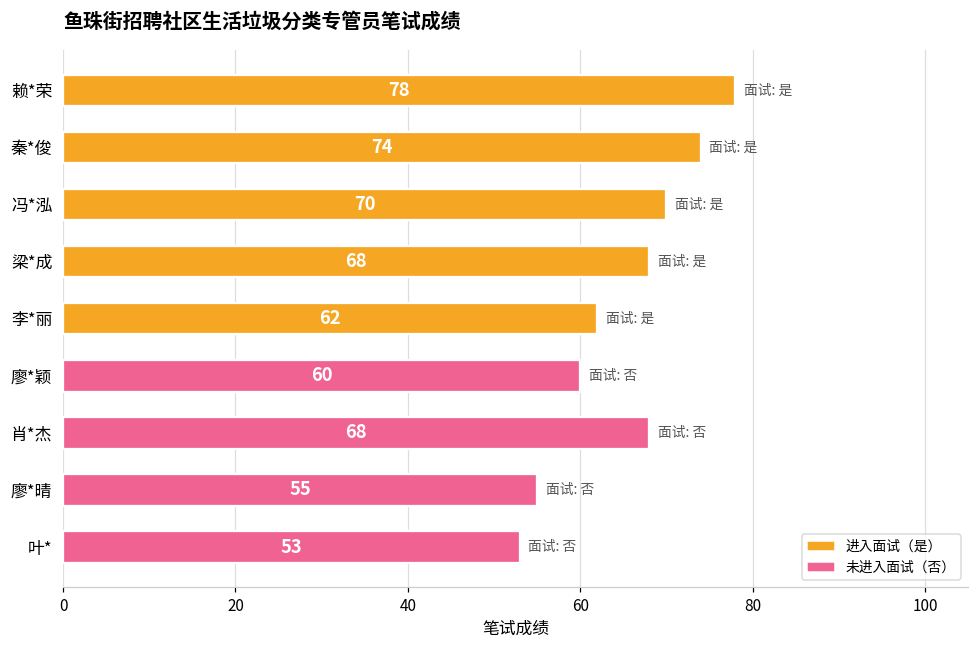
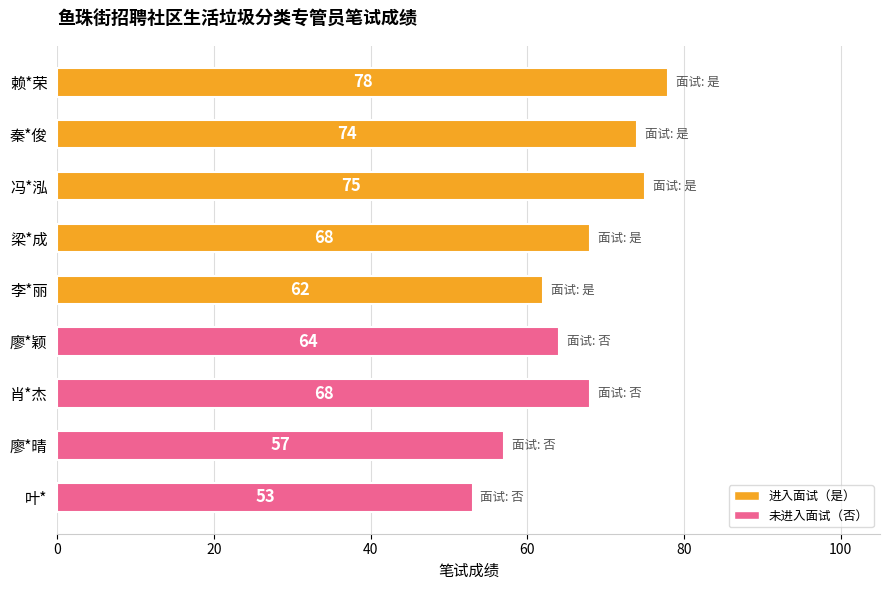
冯*泓: 70 -> 75
廖*颖: 60 -> 64
廖*晴: 55 -> 57
